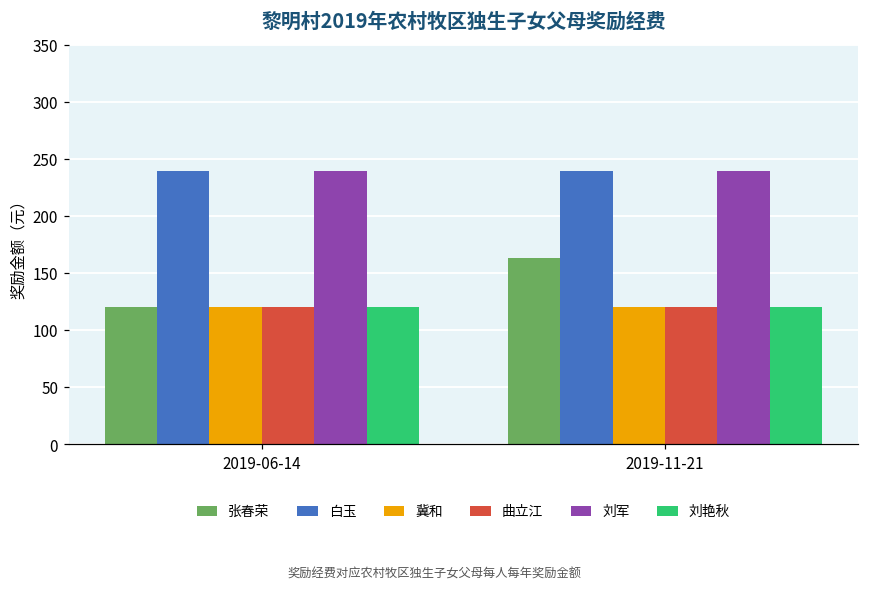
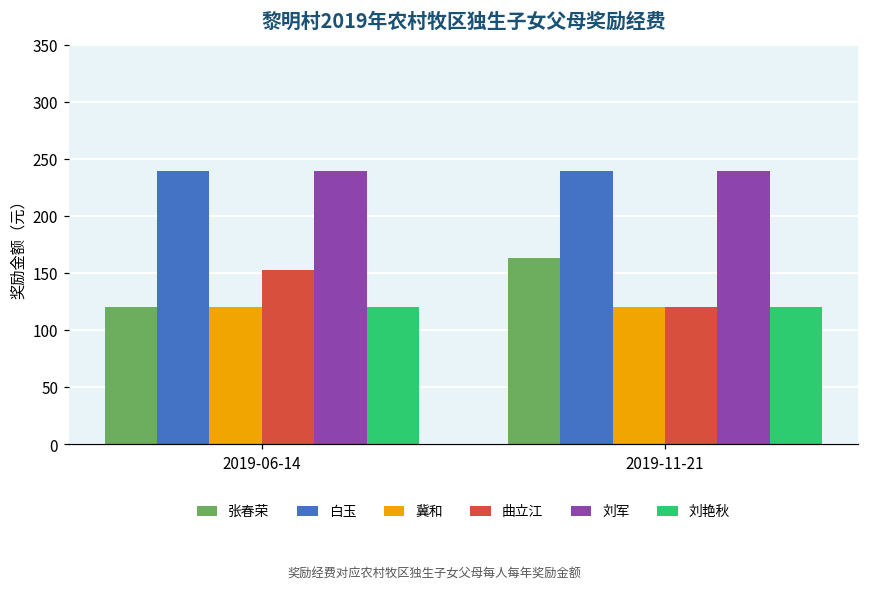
曲立江, 2019-06-14: 120 -> 153
